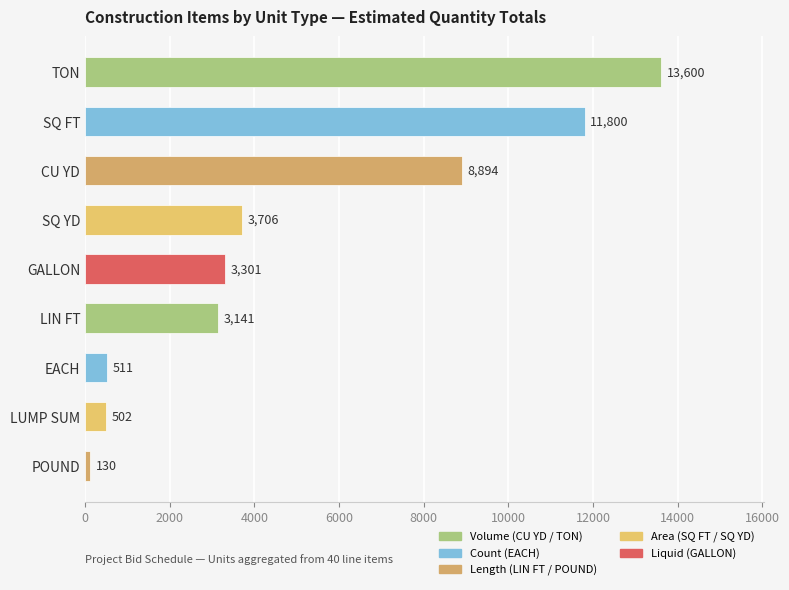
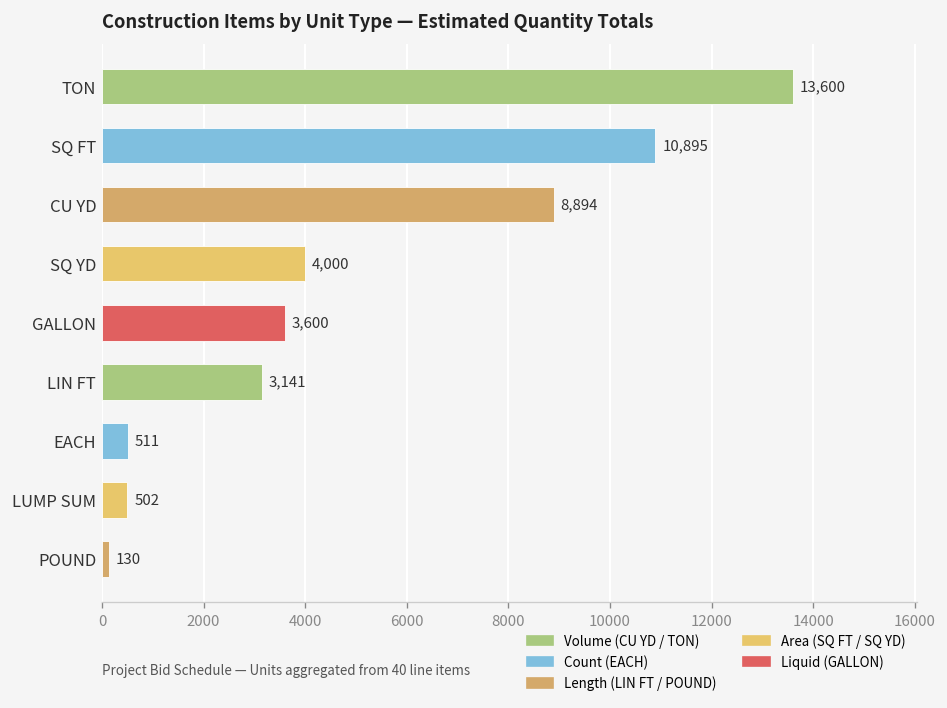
SQ FT: 11,800 -> 10,895
SQ YD: 3,706 -> 4,000
GALLON: 3,301 -> 3,600
